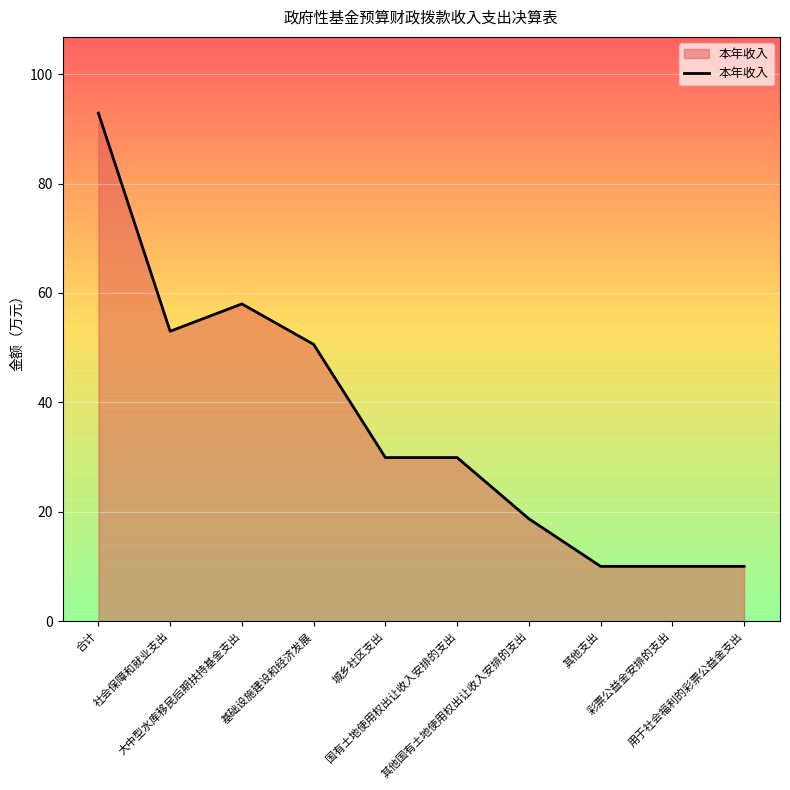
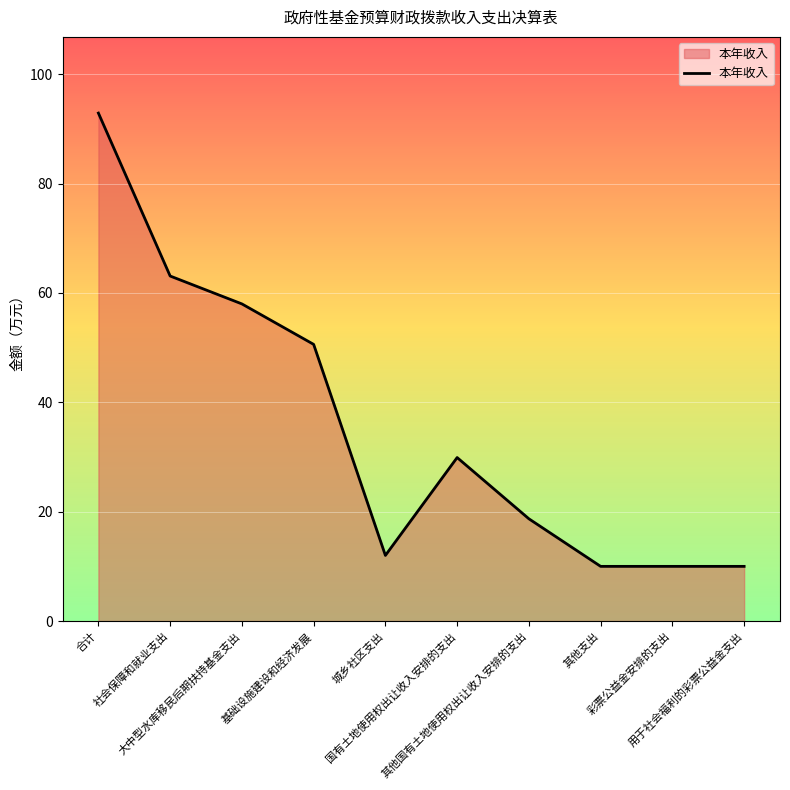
社会保障和就业支出: 53 -> 63
城乡社区支出: 30 -> 12
